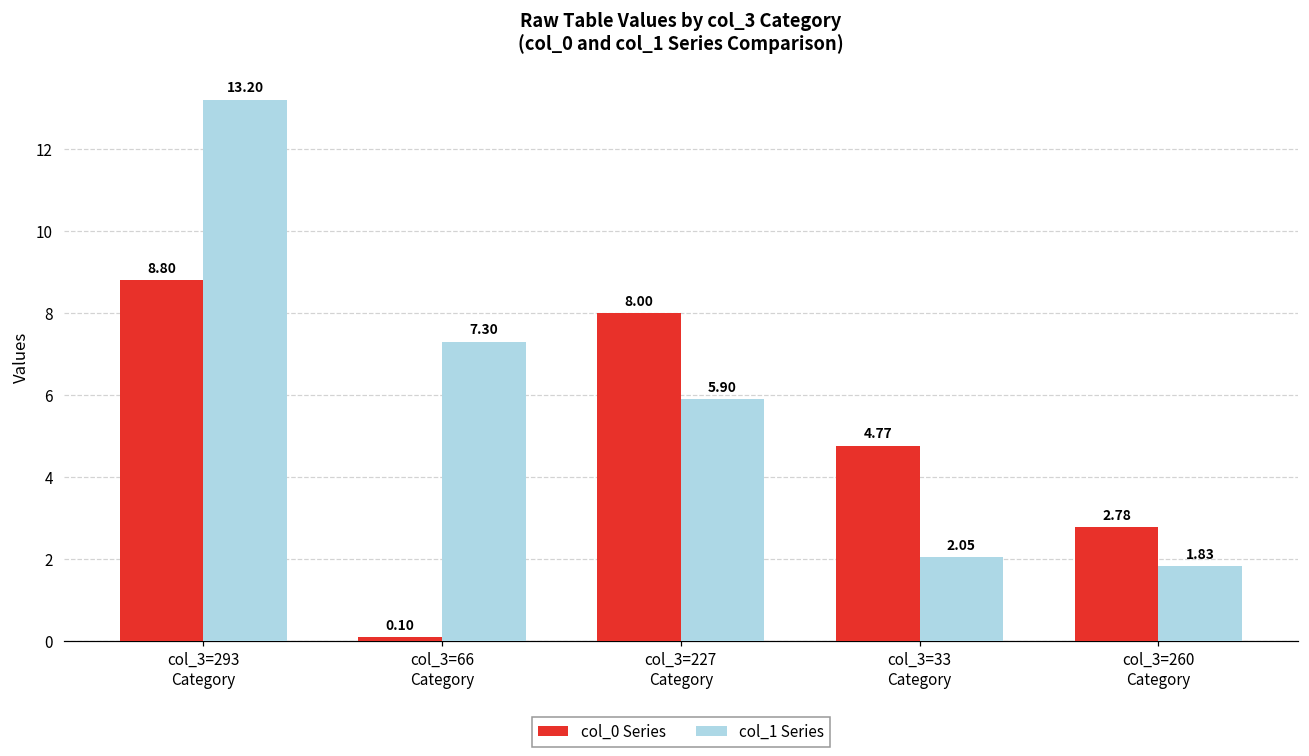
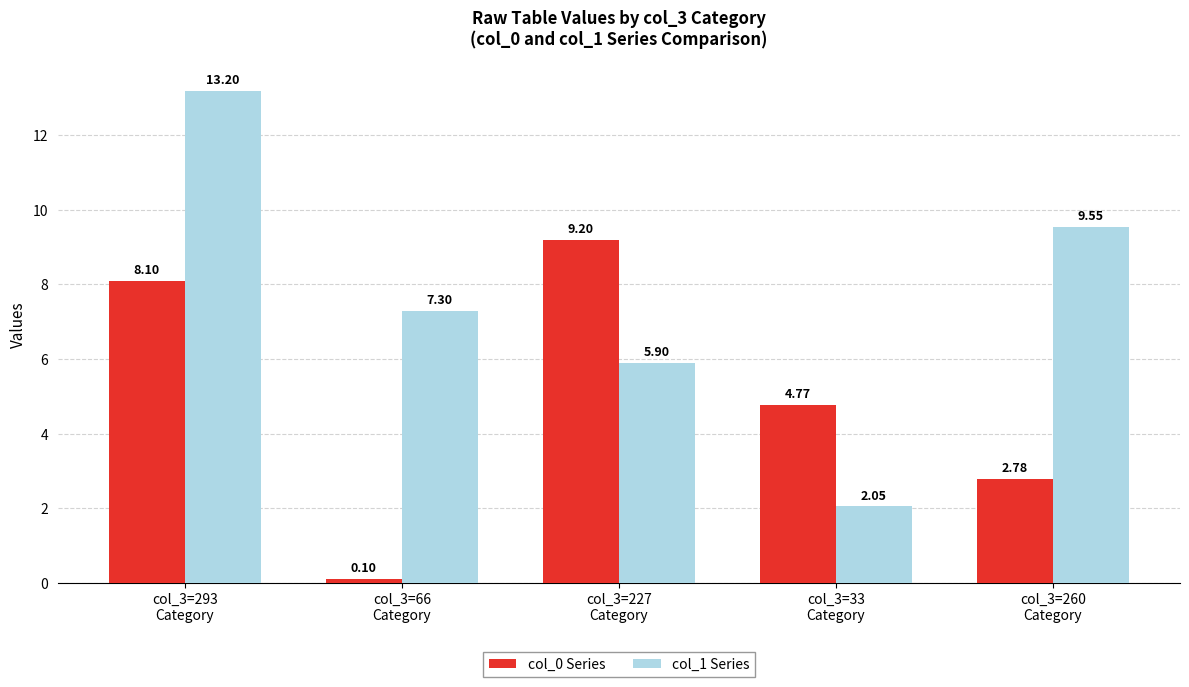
col_0 Series, col_3=293 Category: 8.80 -> 8.10
col_0 Series, col_3=227 Category: 8.00 -> 9.20
col_1 Series, col_3=260 Category: 1.83 -> 9.55
